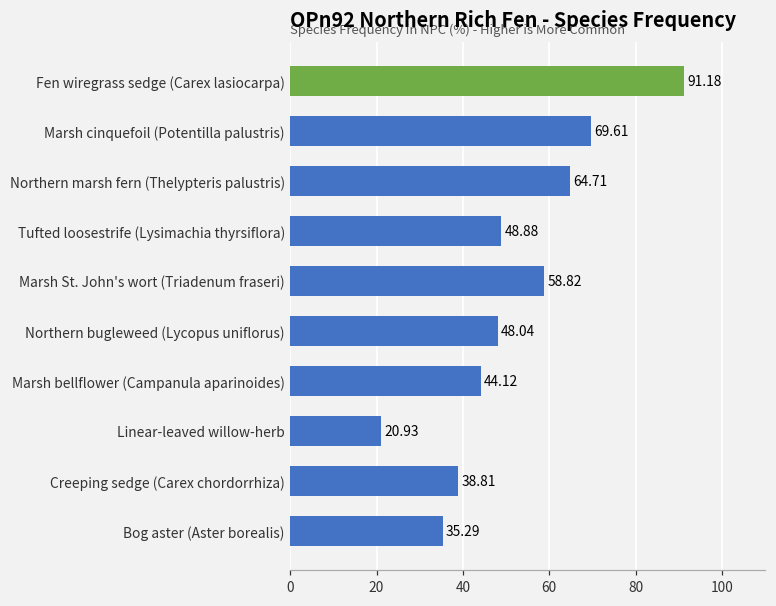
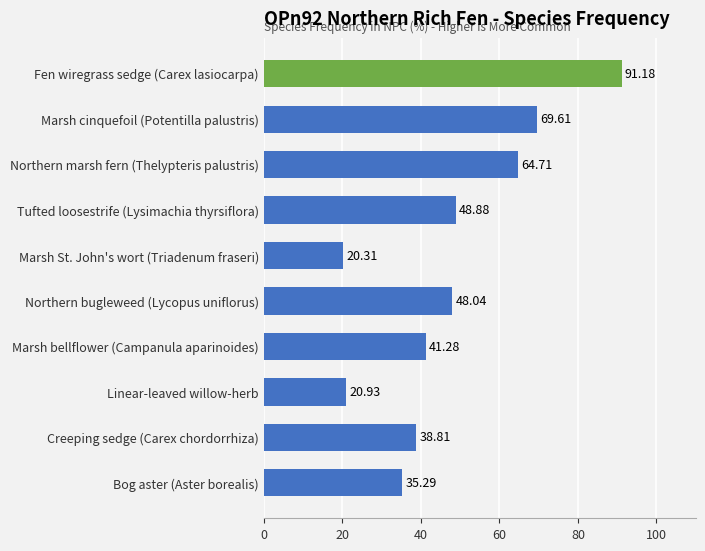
Marsh St. John's wort (Triadenum fraseri): 58.82 -> 20.31
Marsh bellflower (Campanula aparinoides): 44.12 -> 41.28
